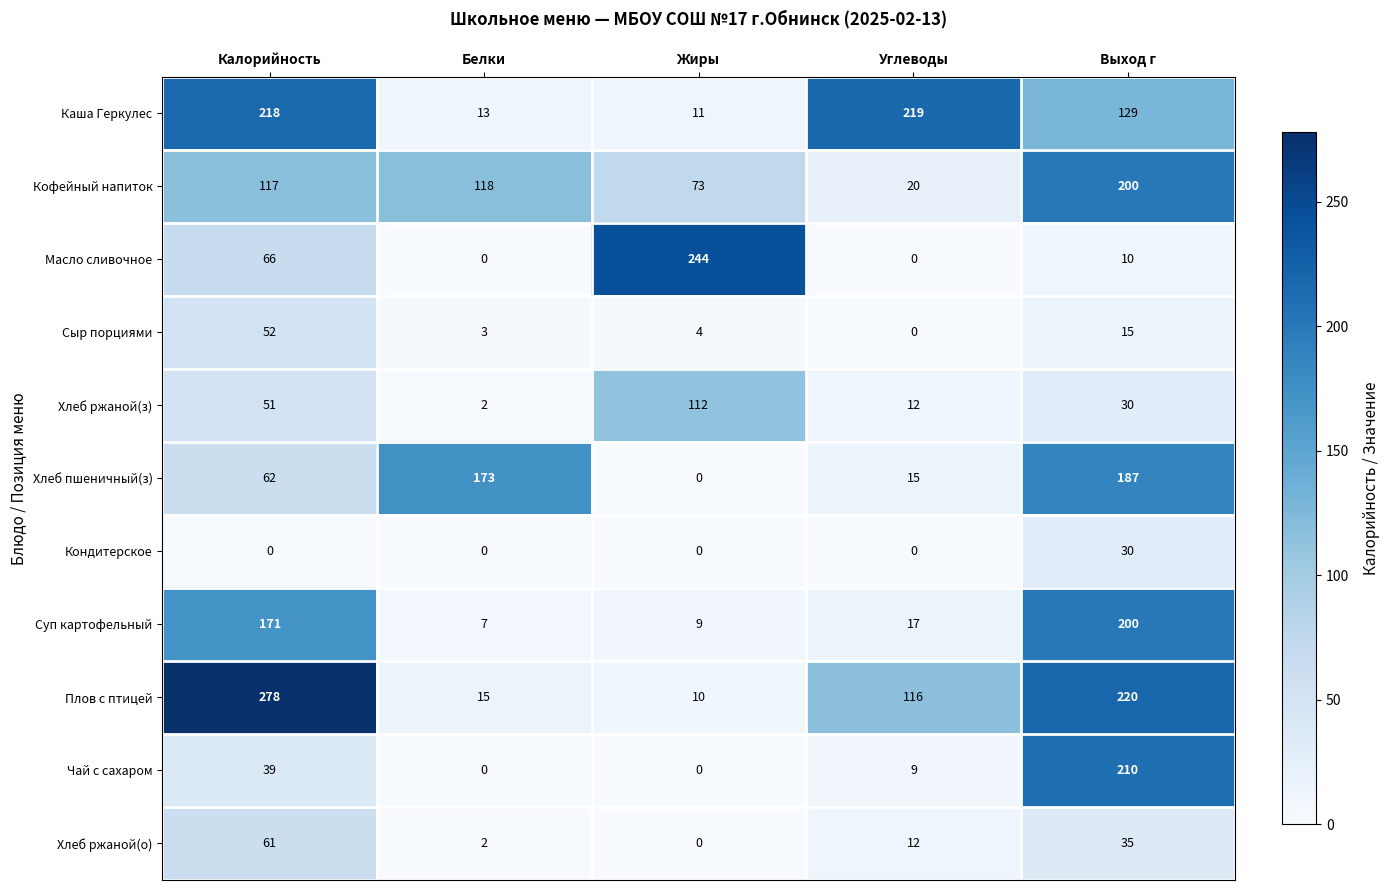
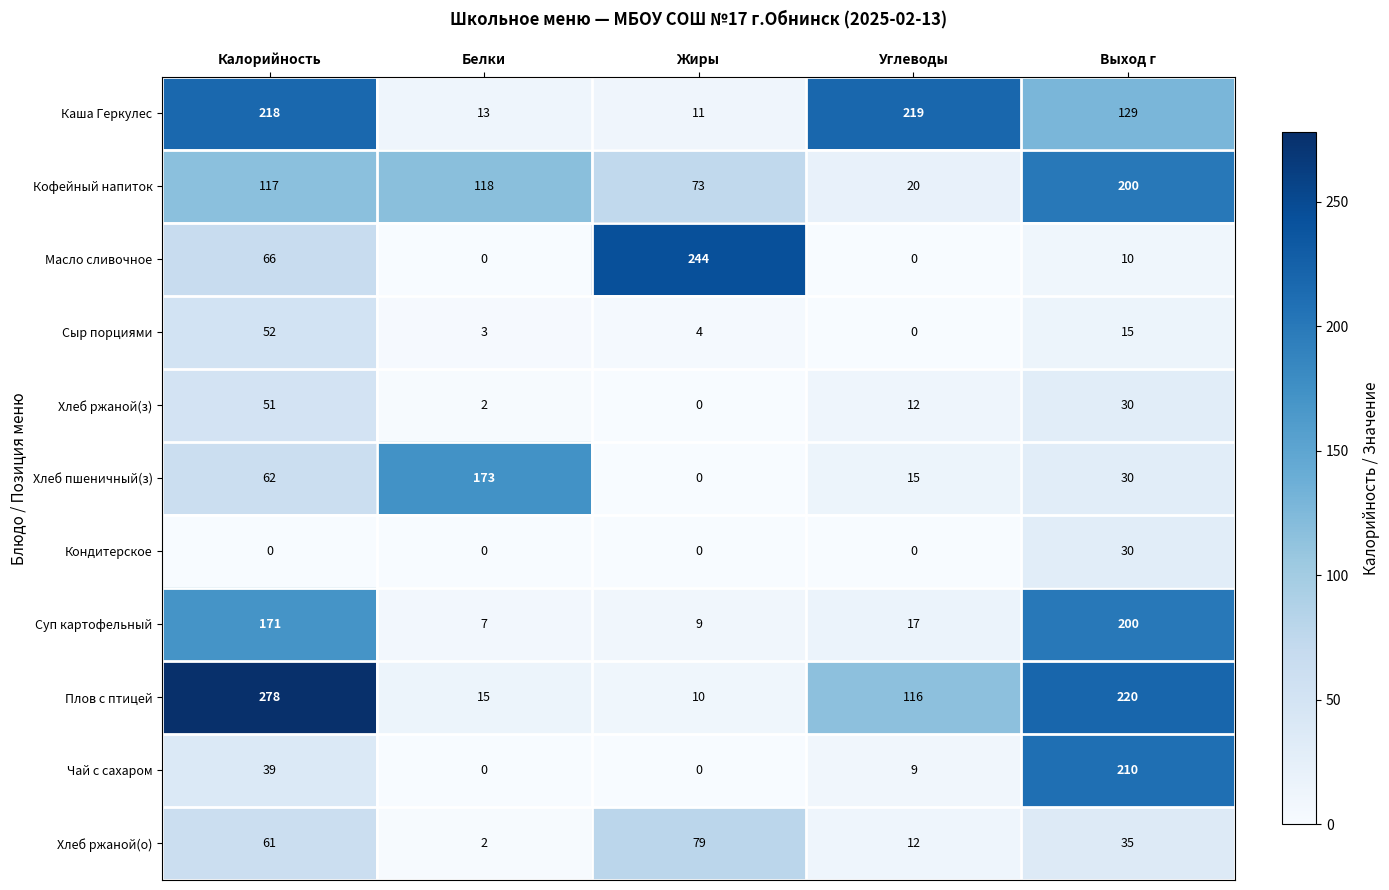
Хлеб ржаной(з), Жиры: 112 -> 0
Хлеб пшеничный(з), Выход г: 187 -> 30
Хлеб ржаной(о), Жиры: 0 -> 79
